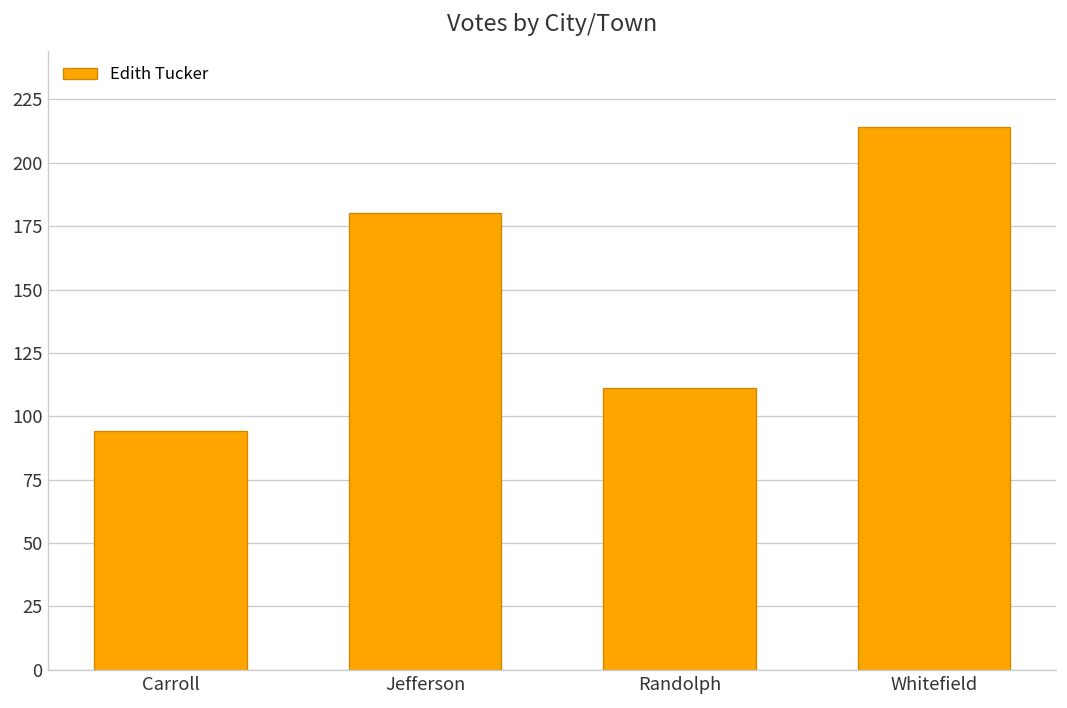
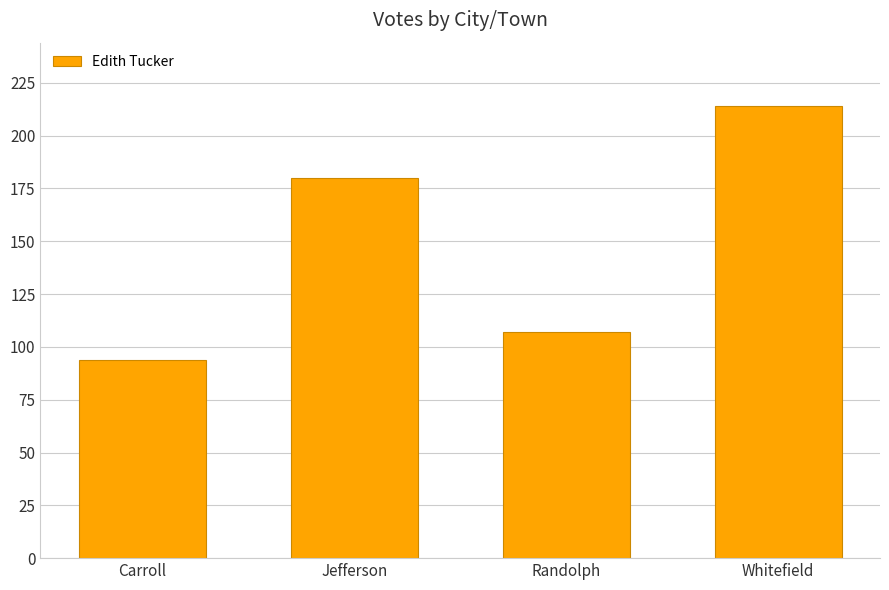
Randolph: 111 -> 107
